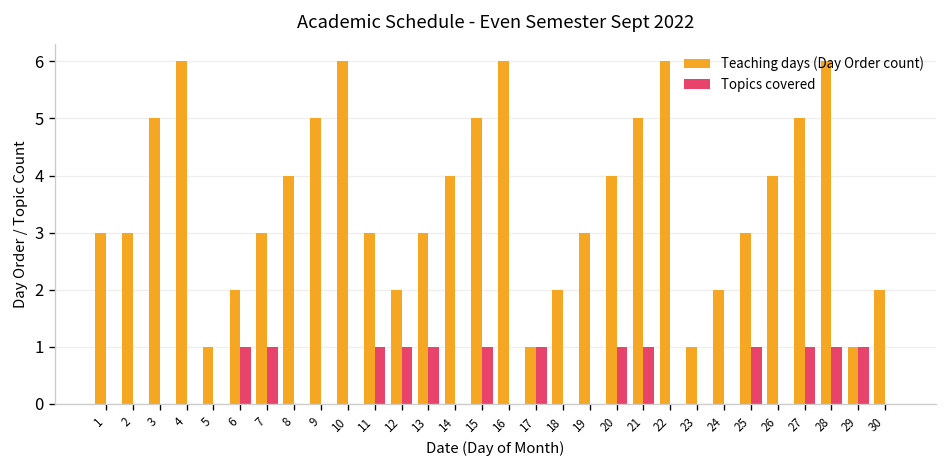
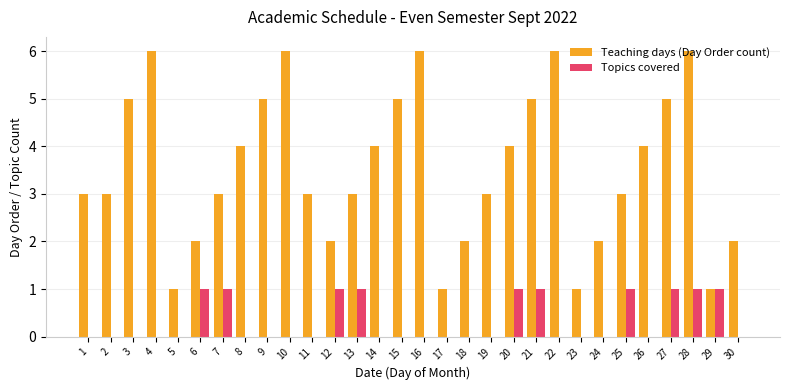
Topics covered, 11: 1 -> 0
Topics covered, 15: 1 -> 0
Topics covered, 17: 1 -> 0
